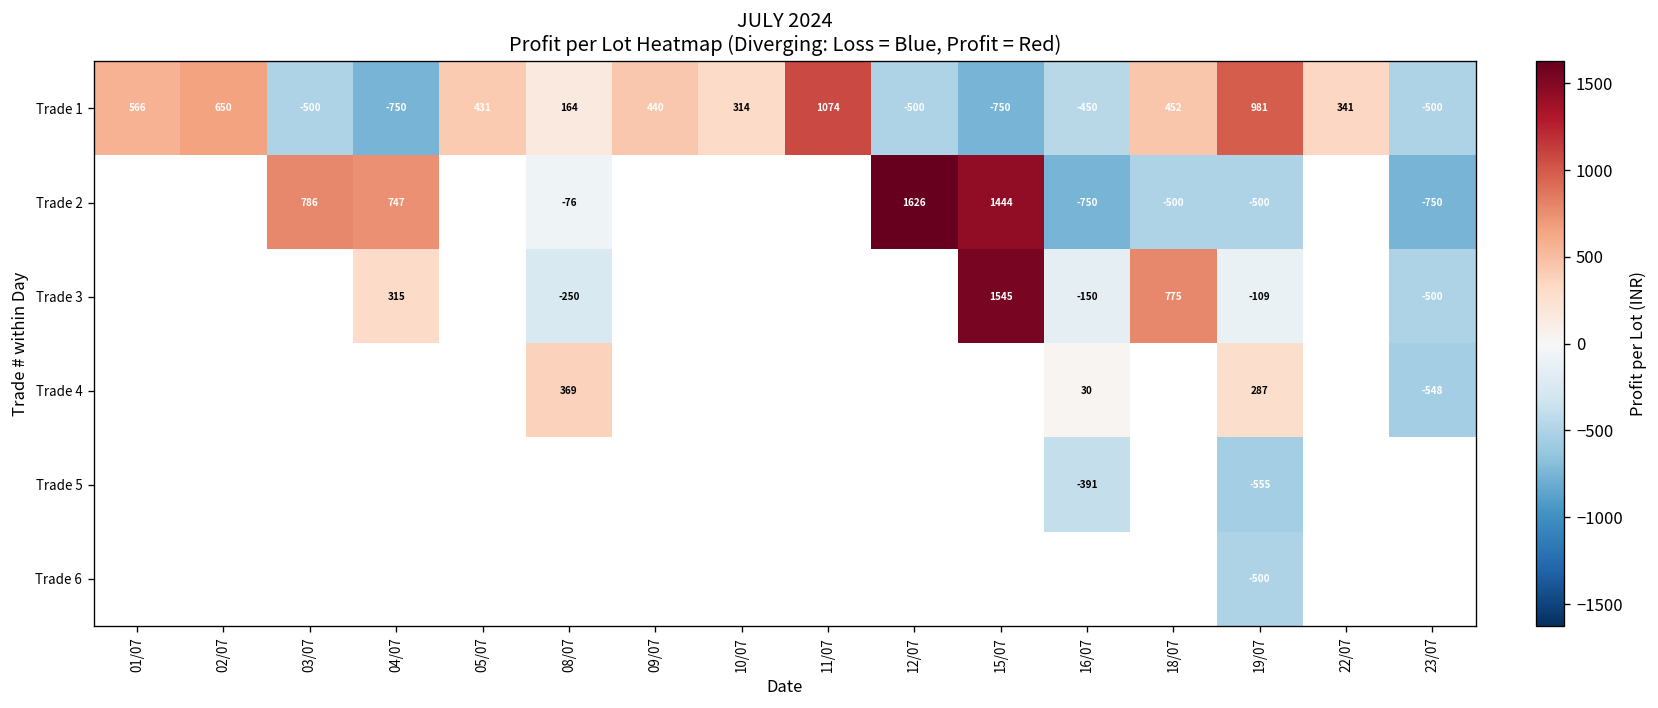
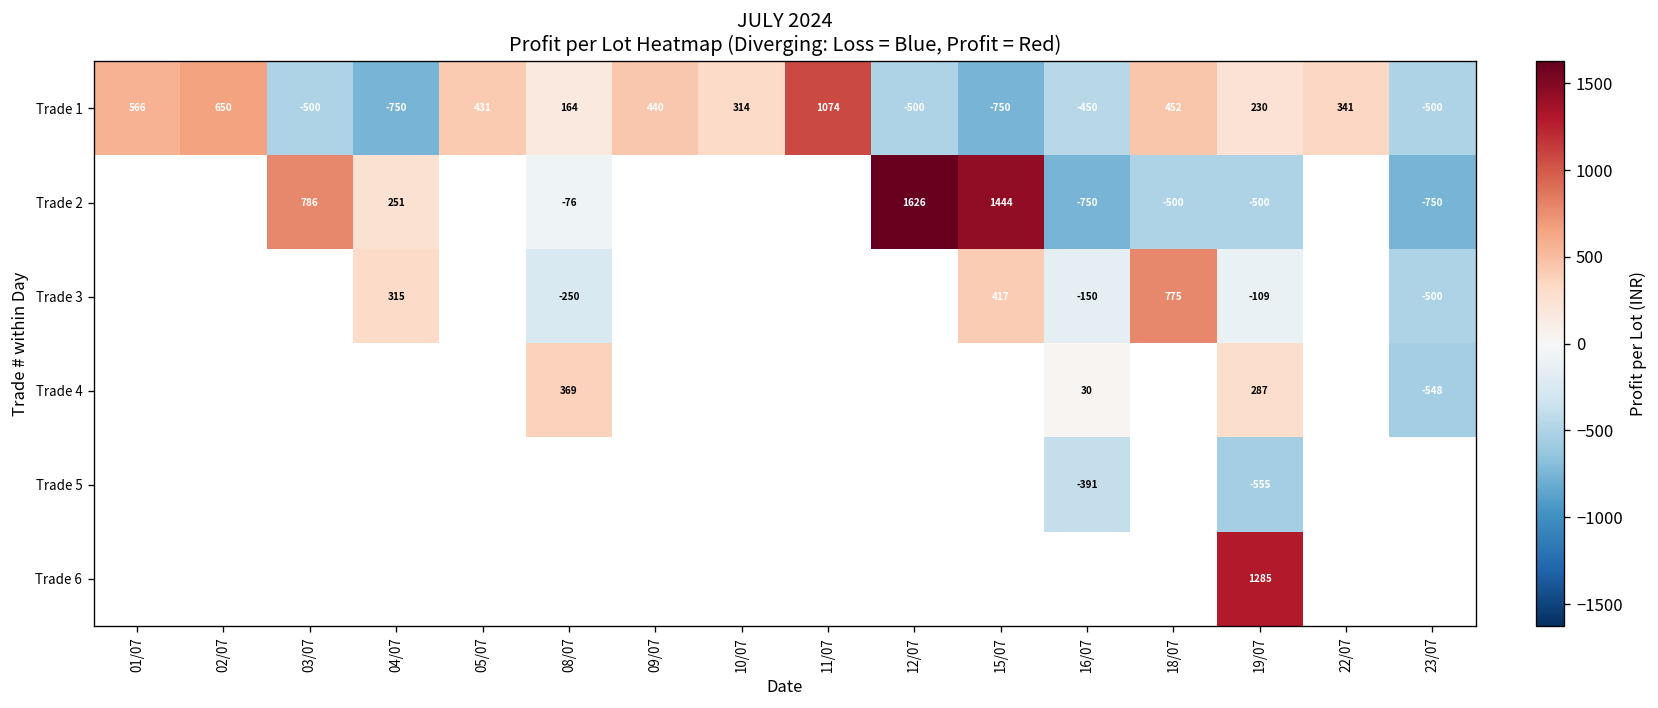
Trade 1, 19/07: 981 -> 230
Trade 2, 04/07: 747 -> 251
Trade 3, 15/07: 1545 -> 417
Trade 6, 19/07: -500 -> 1285
